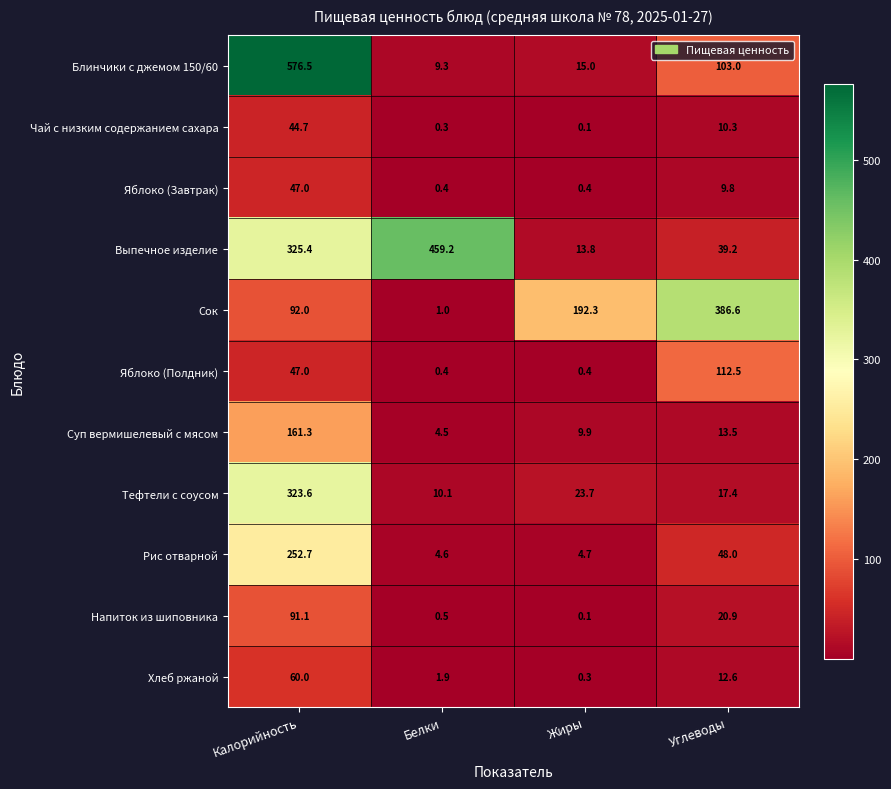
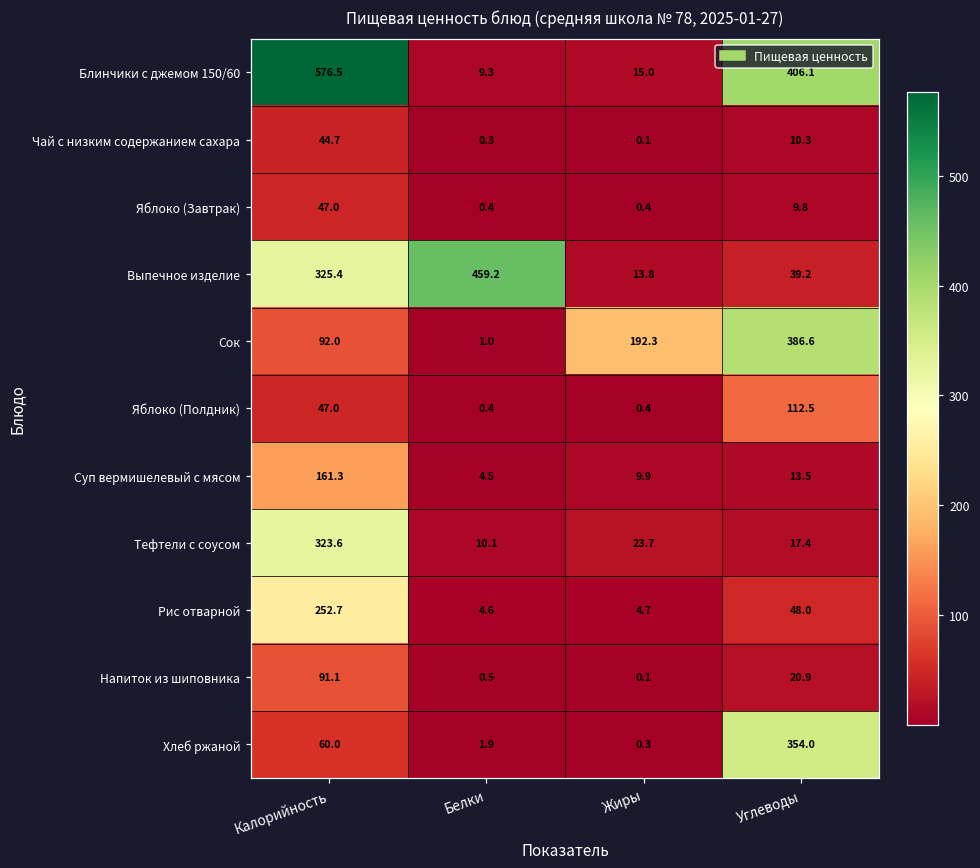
Блинчики с джемом 150/60, Углеводы: 103.0 -> 406.1
Хлеб ржаной, Углеводы: 12.6 -> 354.0
